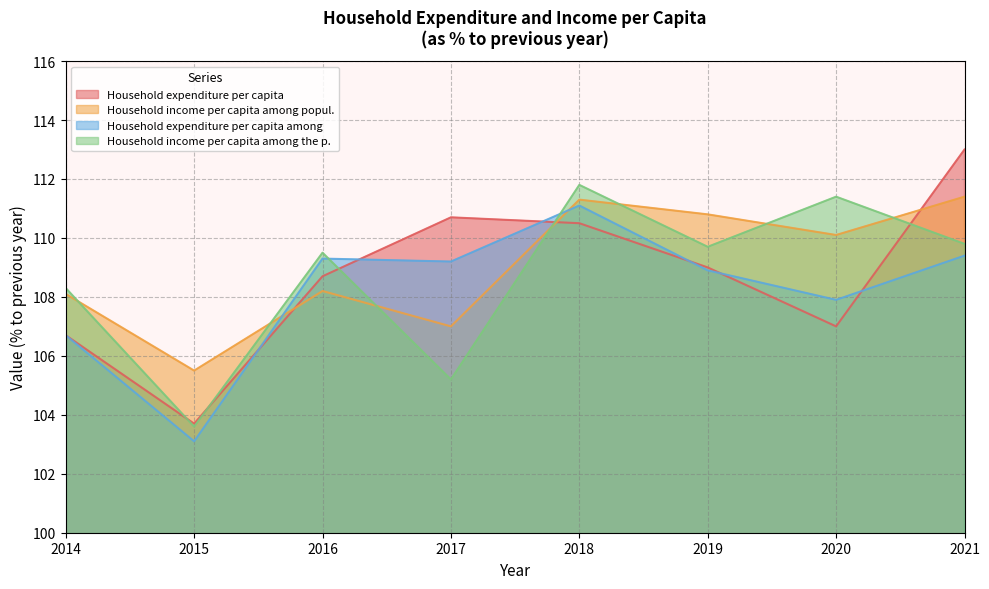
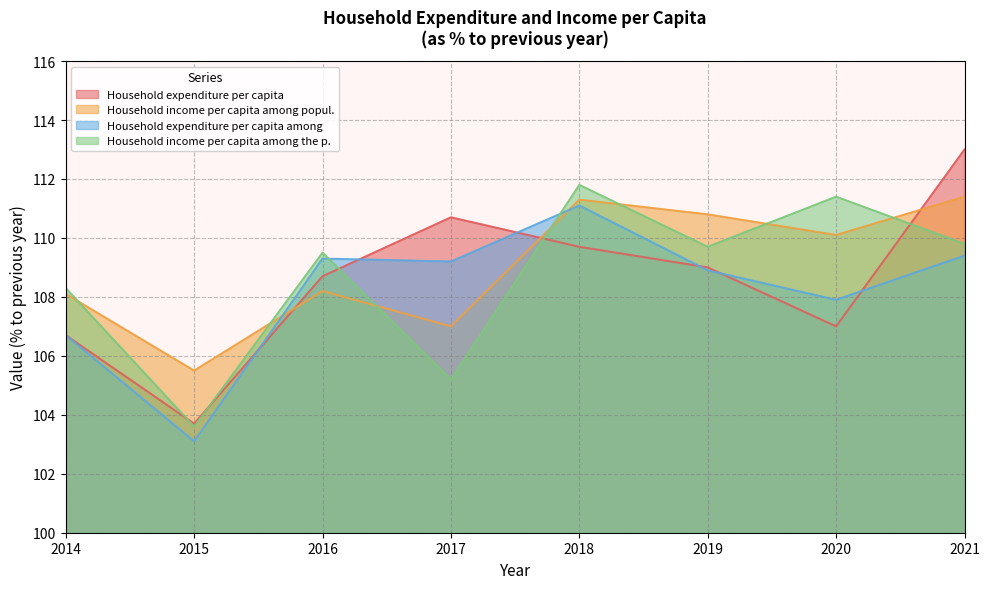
Household expenditure per capita, 2018: 110.5 -> 109.7
